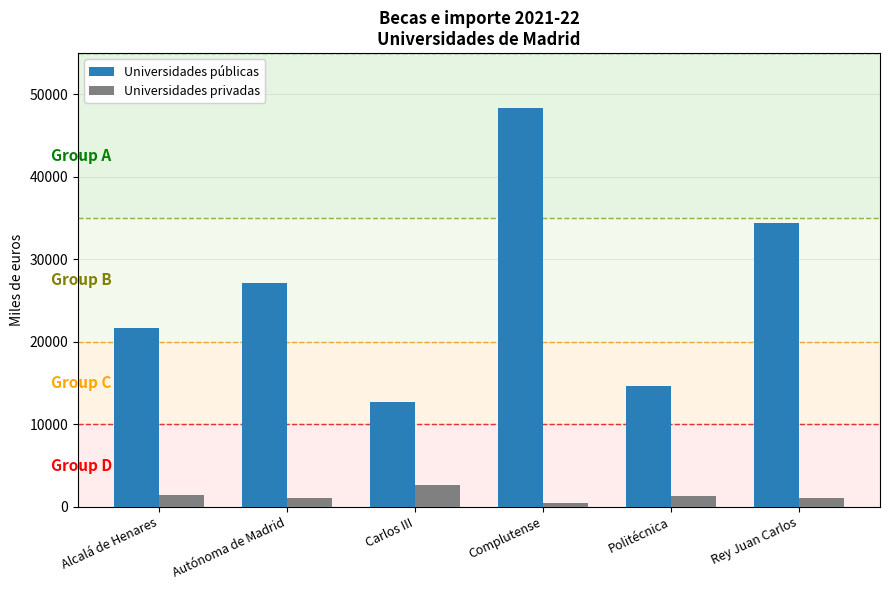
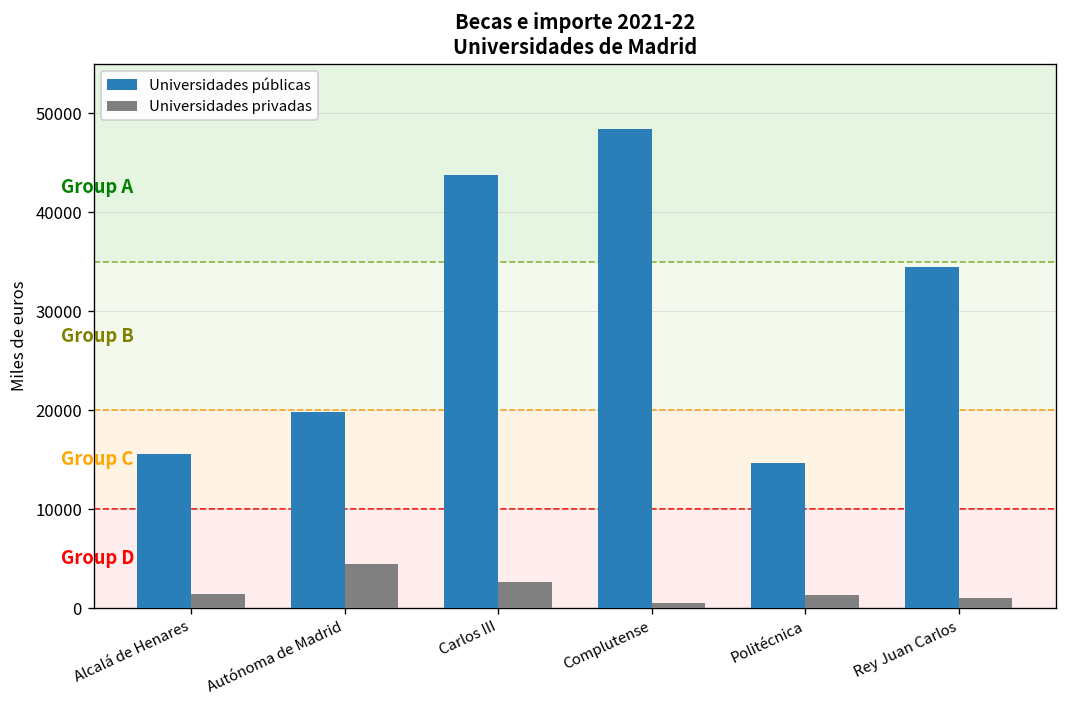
Universidades públicas, Alcalá de Henares: 22000 -> 16000
Universidades públicas, Autónoma de Madrid: 27000 -> 20000
Universidades privadas, Autónoma de Madrid: 1000 -> 4000
Universidades públicas, Carlos III: 13000 -> 44000
